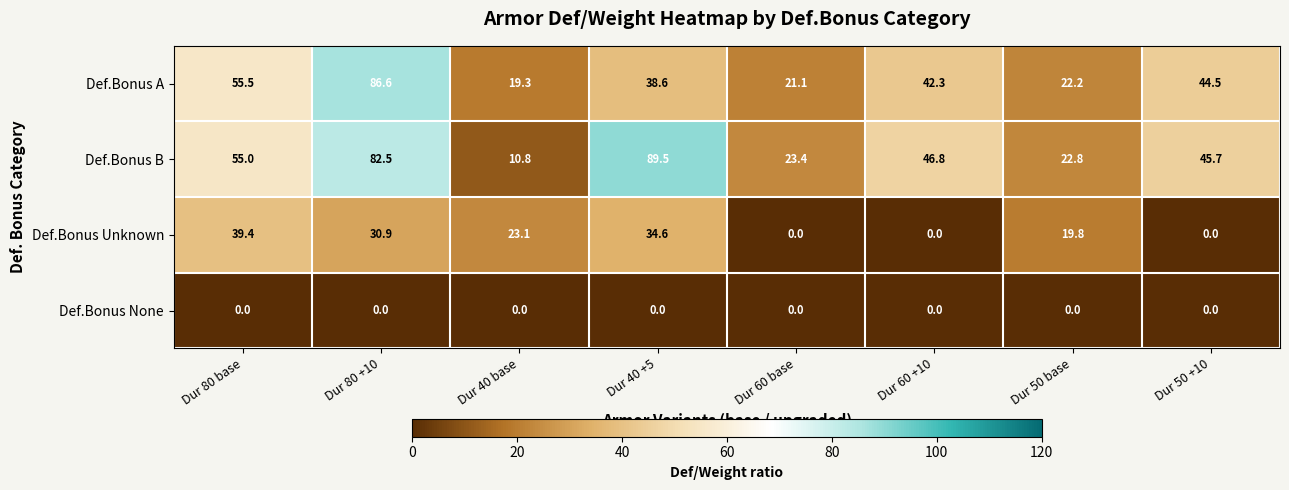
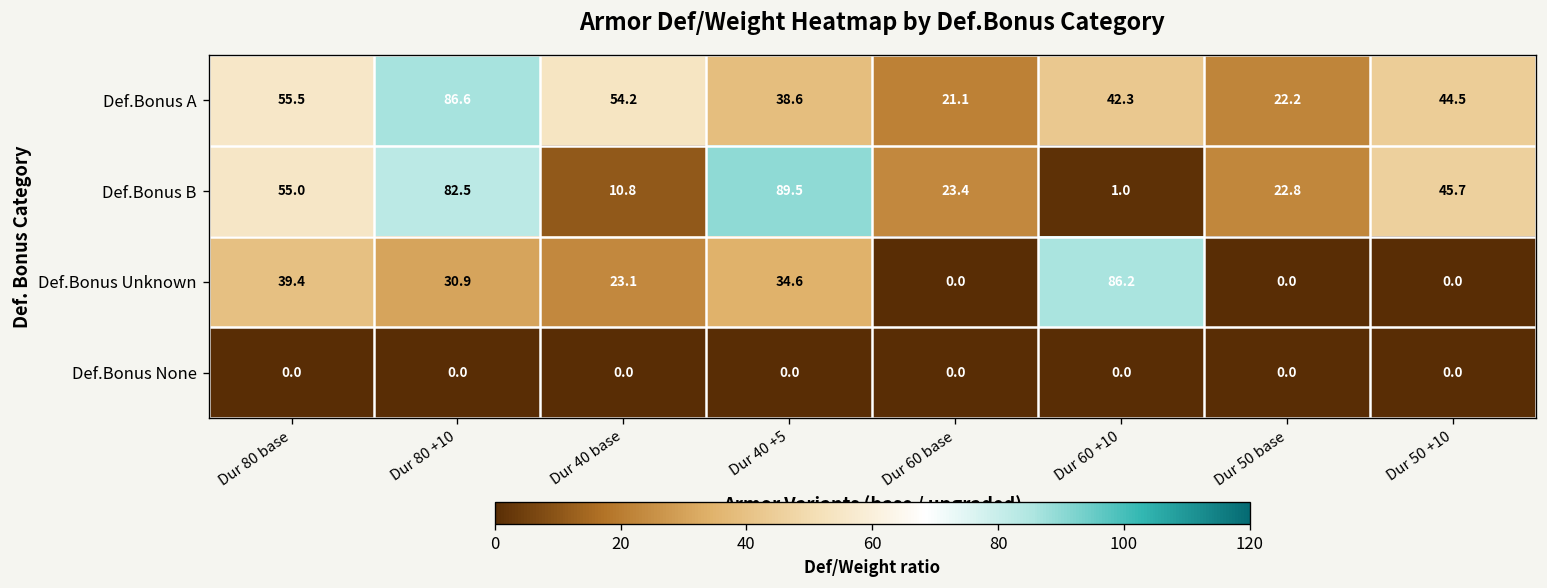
Def.Bonus A, Dur 40 base: 19.3 -> 54.2
Def.Bonus B, Dur 60 +10: 46.8 -> 1.0
Def.Bonus Unknown, Dur 60 +10: 0.0 -> 86.2
Def.Bonus Unknown, Dur 50 base: 19.8 -> 0.0
